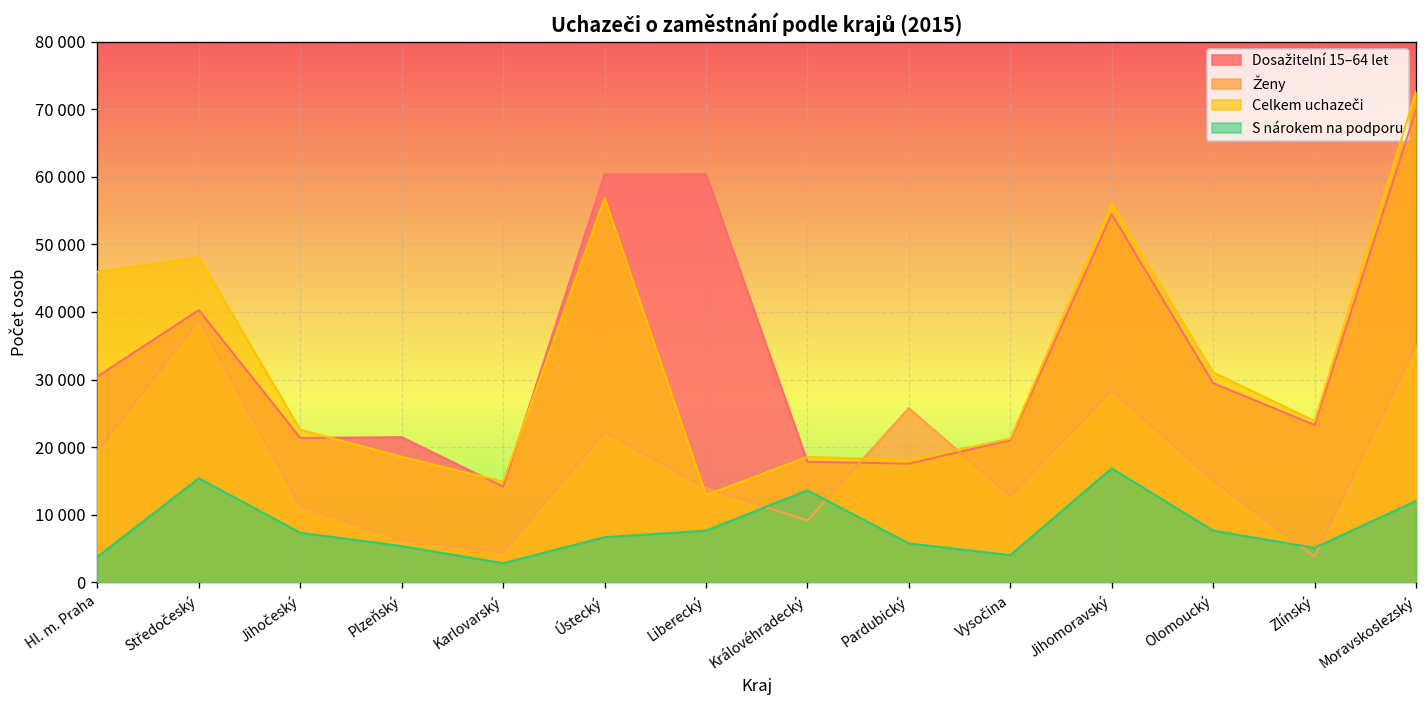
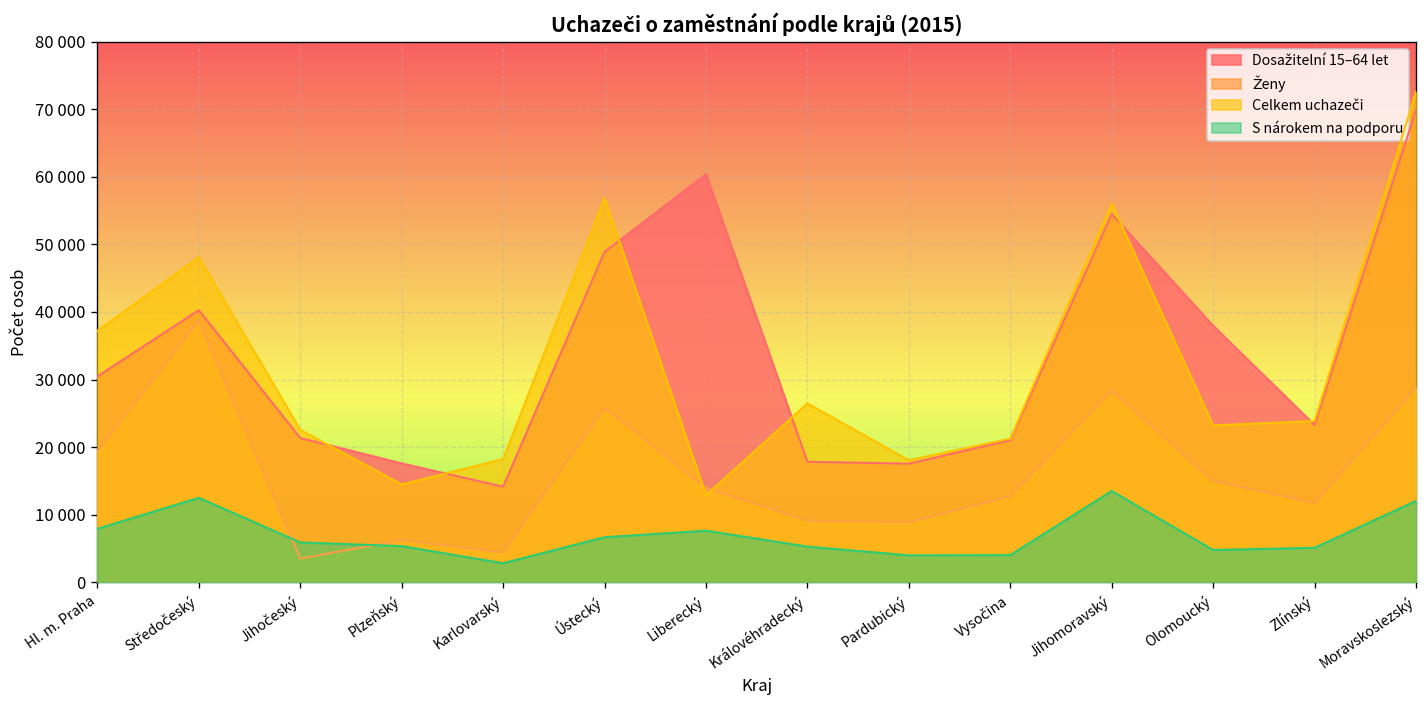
Celkem uchazeči, Hl. m. Praha: 46000 -> 37000
S nárokem na podporu, Hl. m. Praha: 4000 -> 8000
S nárokem na podporu, Středočeský: 15000 -> 13000
Ženy, Jihočeský: 11000 -> 4000
S nárokem na podporu, Jihočeský: 7000 -> 6000
Dosažitelní 15–64 let, Plzeňský: 21000 -> 18000
Celkem uchazeči, Plzeňský: 19000 -> 14000
Celkem uchazeči, Karlovarský: 15000 -> 18000
Dosažitelní 15–64 let, Ústecký: 60000 -> 49000
Ženy, Ústecký: 22000 -> 26000
Celkem uchazeči, Královéhradecký: 19000 -> 26000
S nárokem na podporu, Královéhradecký: 14000 -> 5000
Ženy, Pardubický: 26000 -> 9000
S nárokem na podporu, Pardubický: 6000 -> 4000
S nárokem na podporu, Jihomoravský: 17000 -> 14000
Dosažitelní 15–64 let, Olomoucký: 29000 -> 38000
Celkem uchazeči, Olomoucký: 31000 -> 23000
S nárokem na podporu, Olomoucký: 8000 -> 5000
Ženy, Zlínský: 4000 -> 12000
Ženy, Moravskoslezský: 35000 -> 29000
